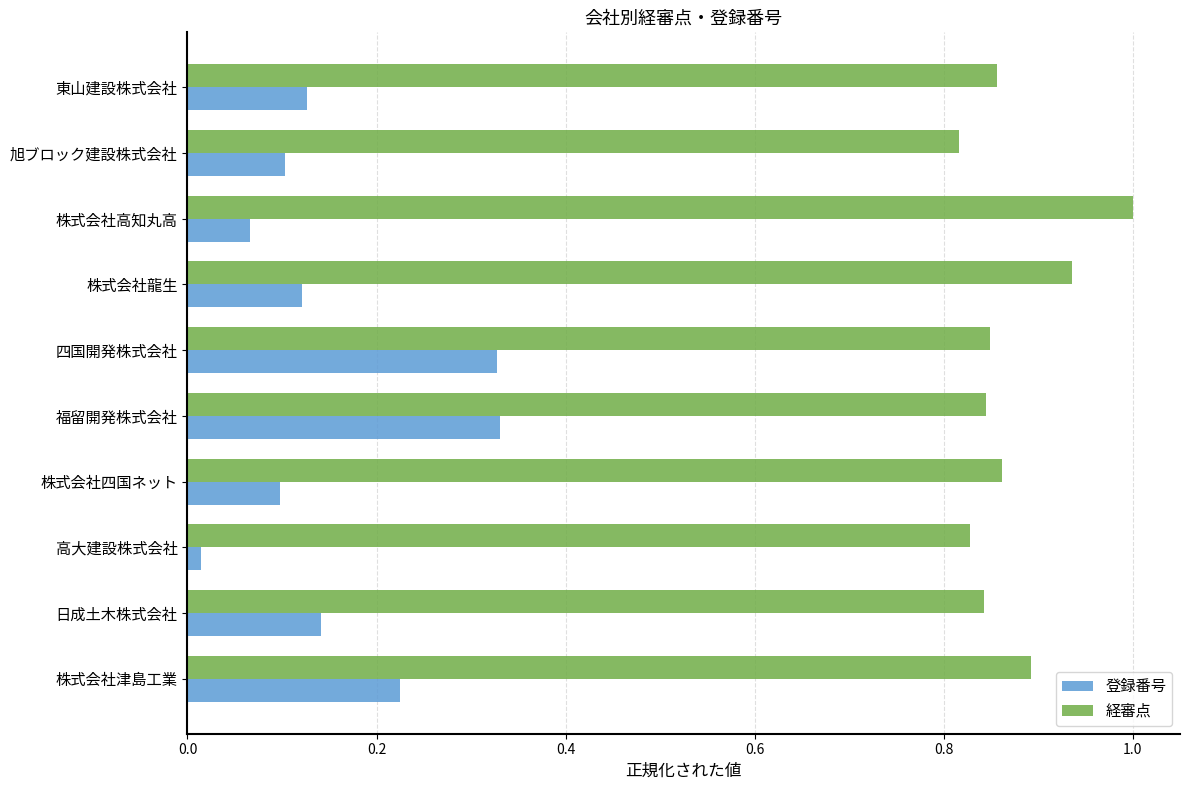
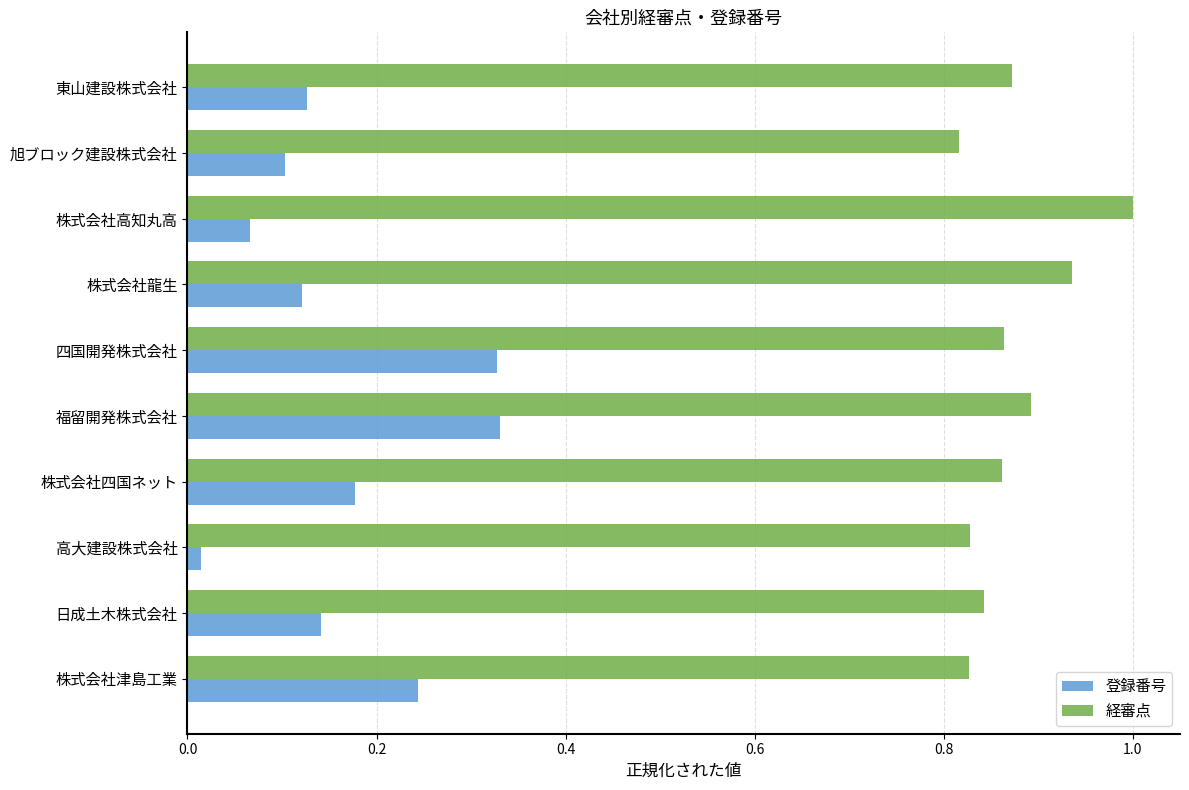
経審点, 東山建設株式会社: 0.86 -> 0.87
経審点, 四国開発株式会社: 0.85 -> 0.86
経審点, 福留開発株式会社: 0.84 -> 0.89
登録番号, 株式会社四国ネット: 0.10 -> 0.18
経審点, 株式会社津島工業: 0.89 -> 0.83
登録番号, 株式会社津島工業: 0.23 -> 0.24
